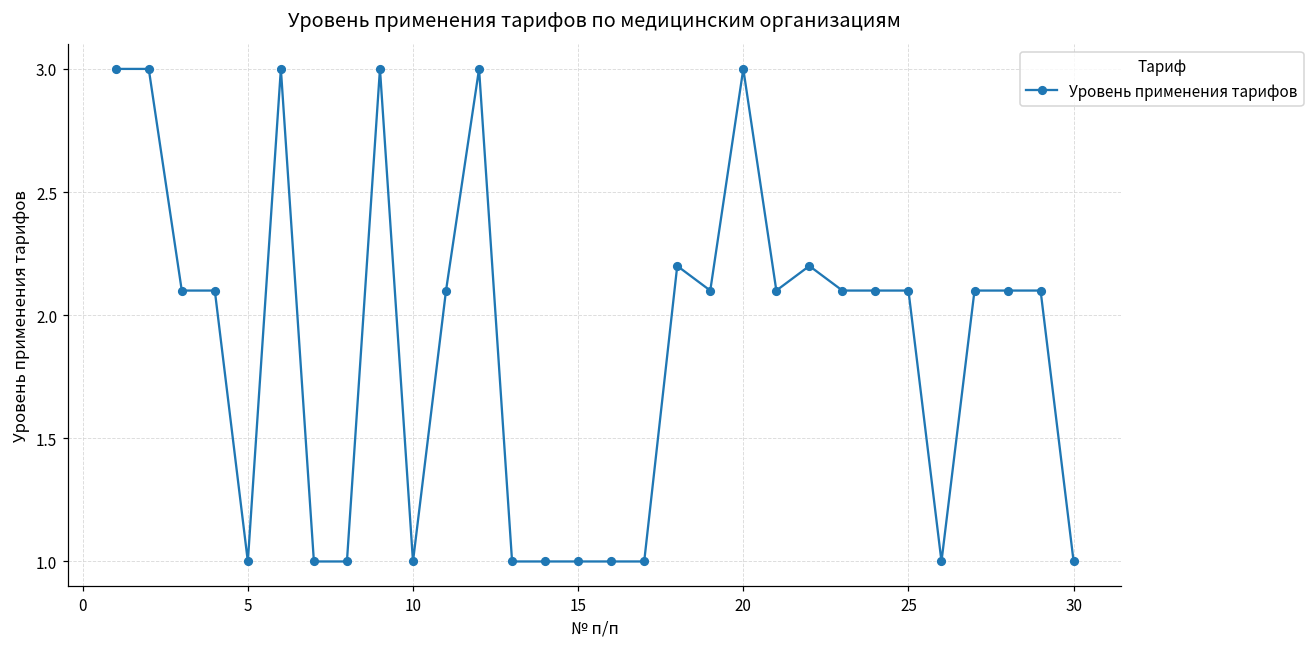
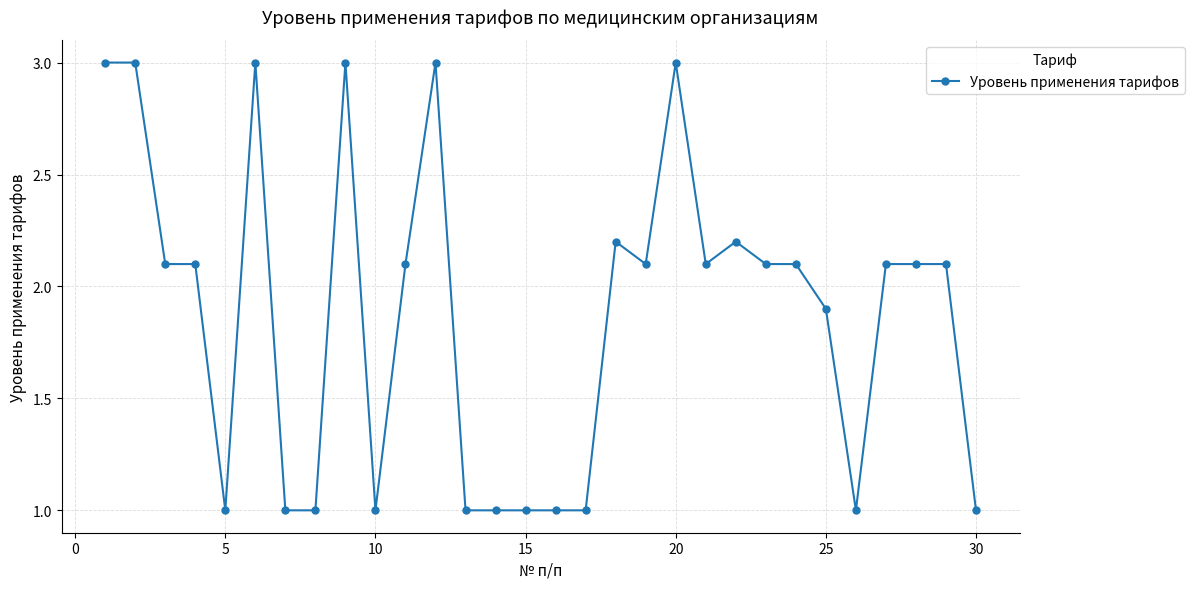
25: 2.1 -> 1.9
